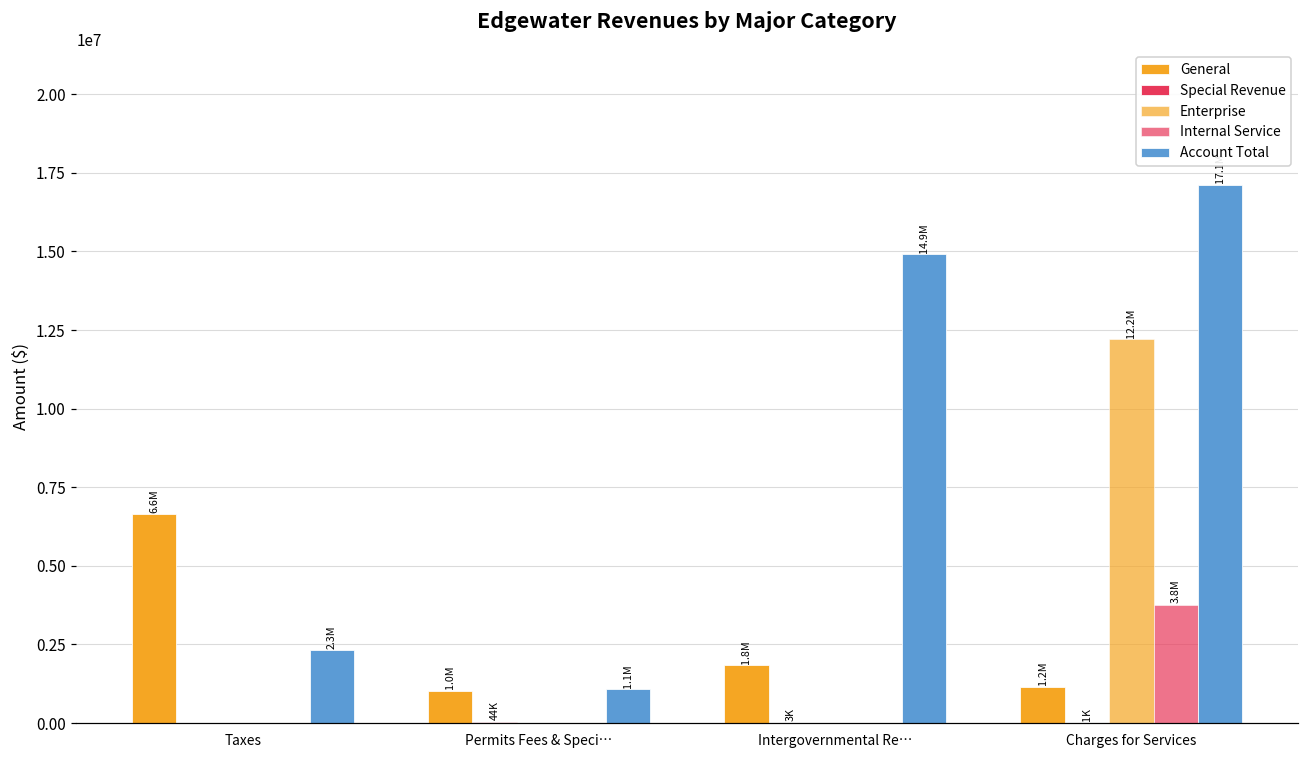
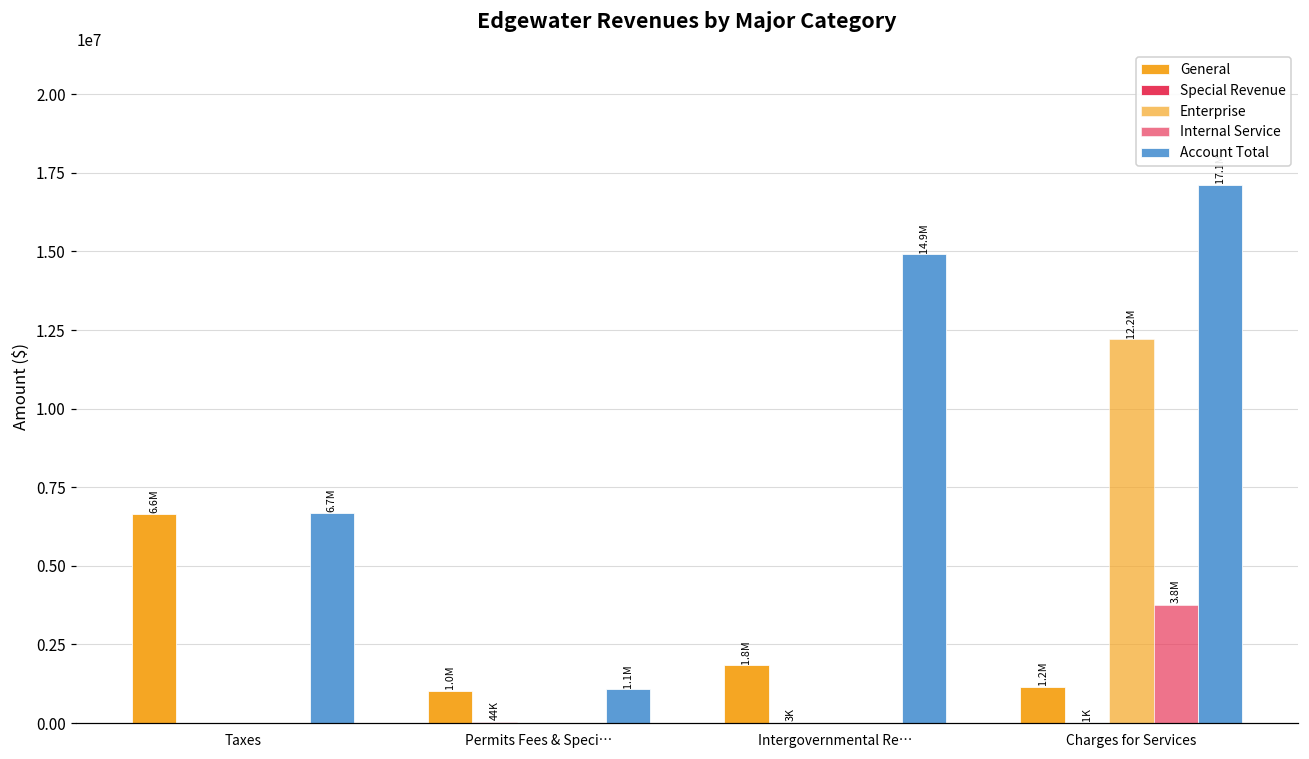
Account Total, Taxes: 2.3M -> 6.7M
